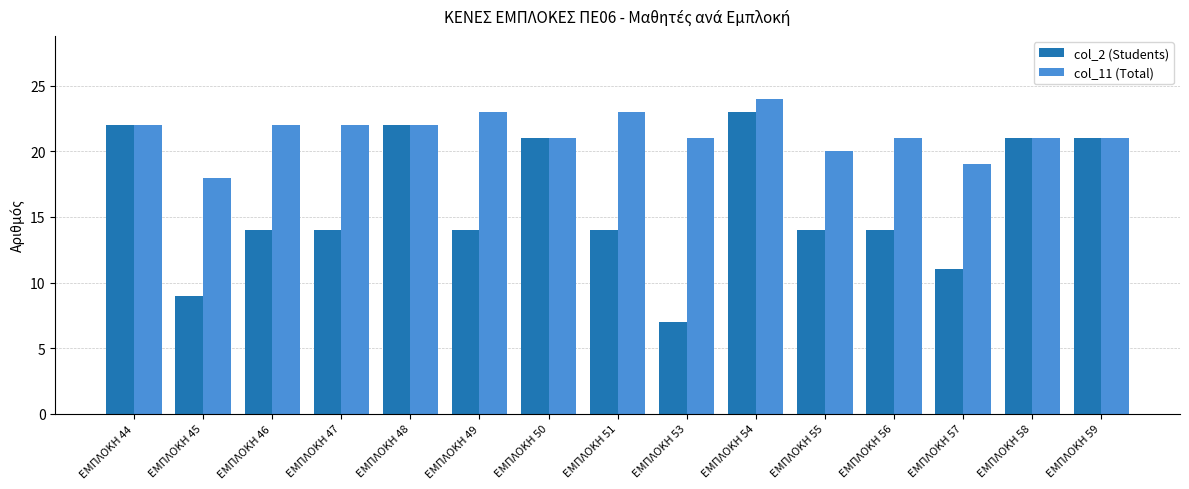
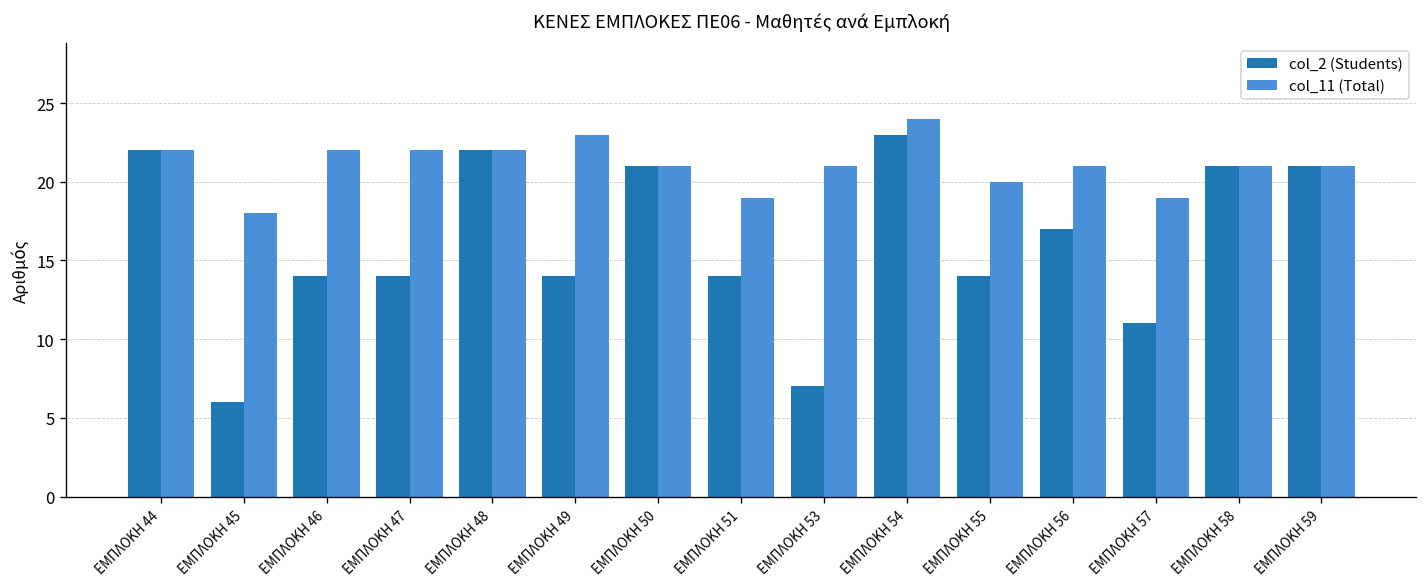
col_2 (Students), ΕΜΠΛΟΚΗ 45: 9 -> 6
col_11 (Total), ΕΜΠΛΟΚΗ 51: 23 -> 19
col_2 (Students), ΕΜΠΛΟΚΗ 56: 14 -> 17
